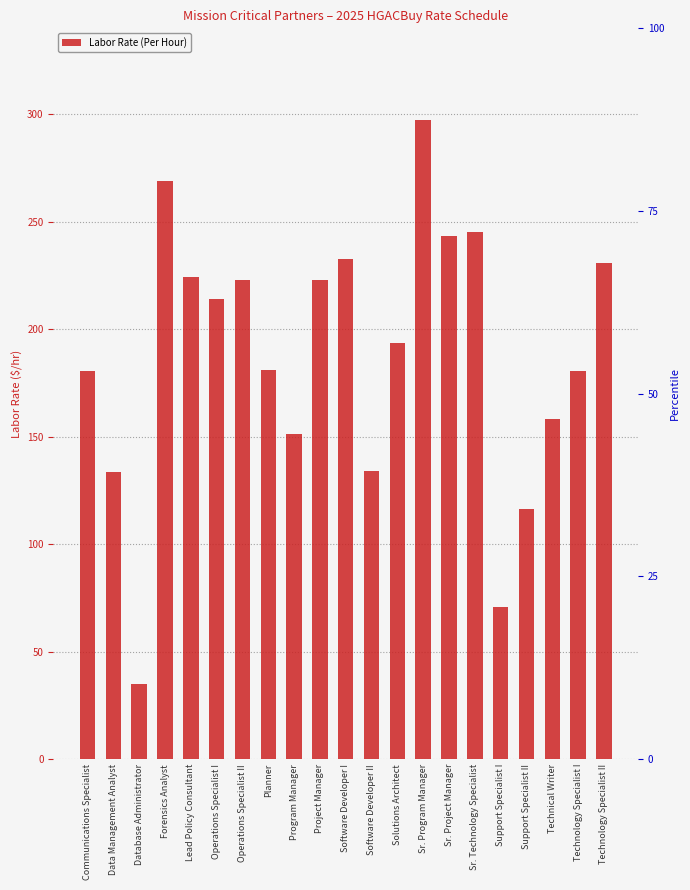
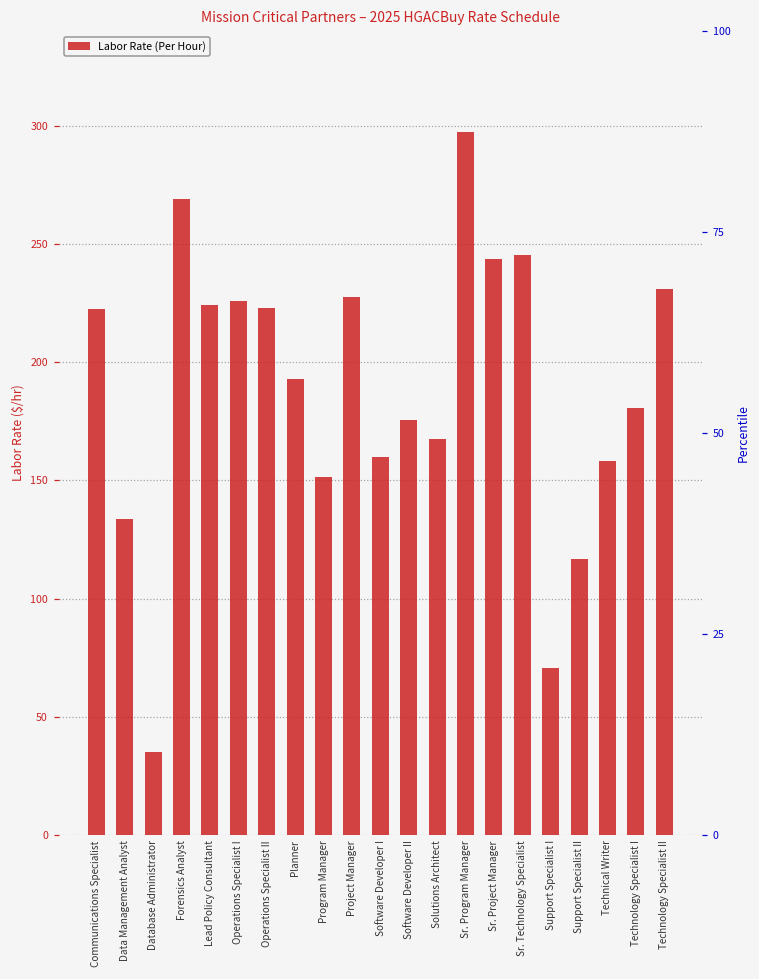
Communications Specialist: 181 -> 223
Operations Specialist I: 214 -> 226
Planner: 181 -> 193
Project Manager: 223 -> 227
Software Developer I: 233 -> 160
Software Developer II: 134 -> 175
Solutions Architect: 194 -> 167
